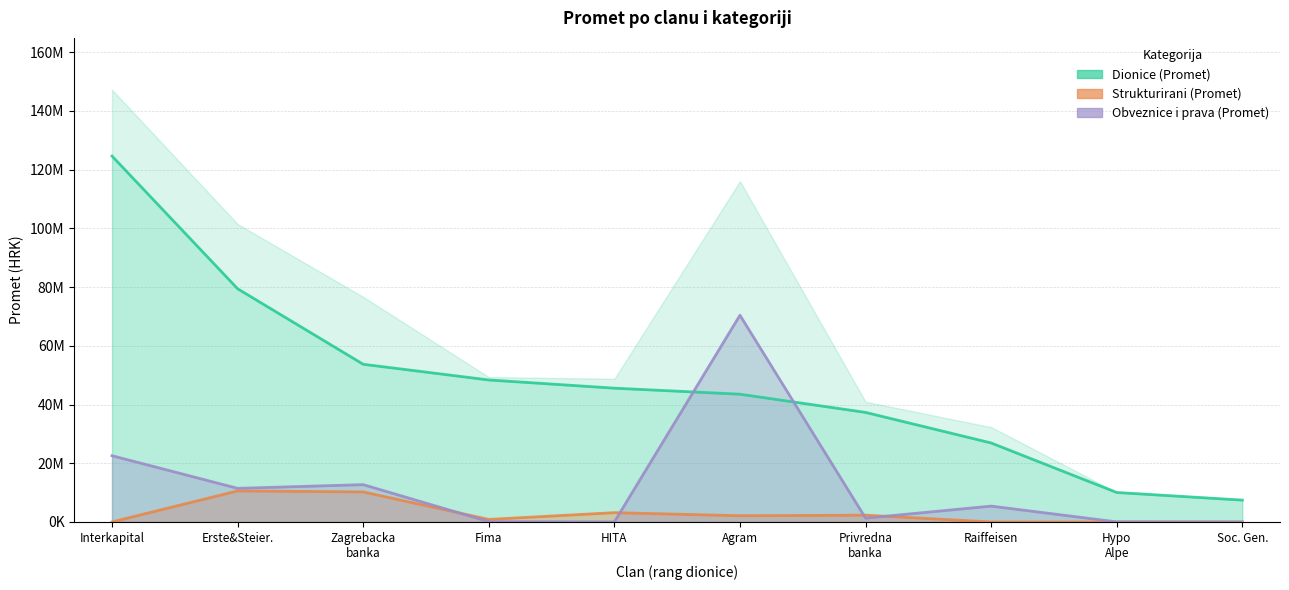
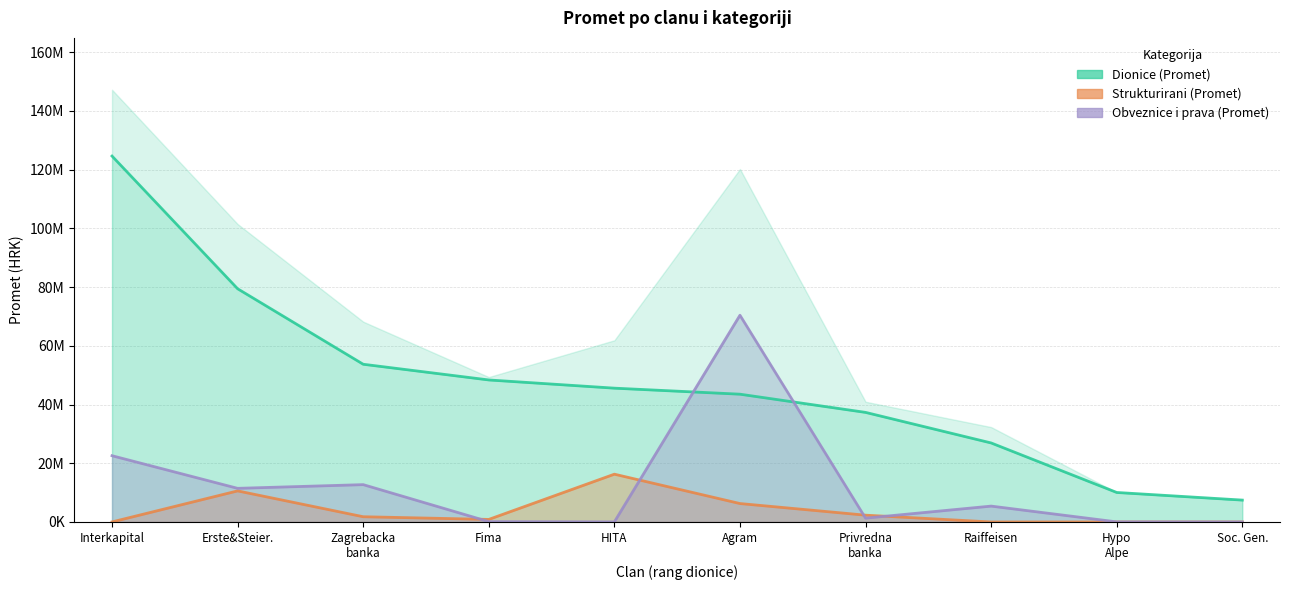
Strukturirani (Promet), Zagrebacka banka: 10000000 -> 2000000
Strukturirani (Promet), HITA: 3000000 -> 16000000
Strukturirani (Promet), Agram: 2000000 -> 6000000
